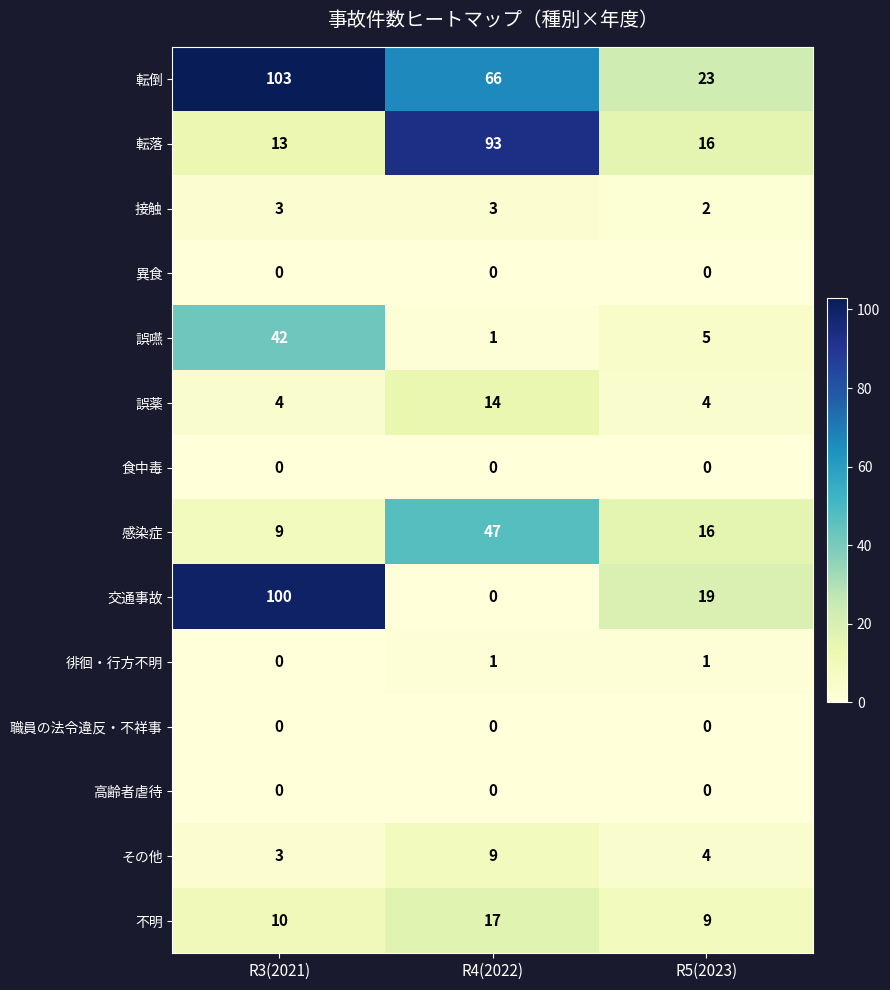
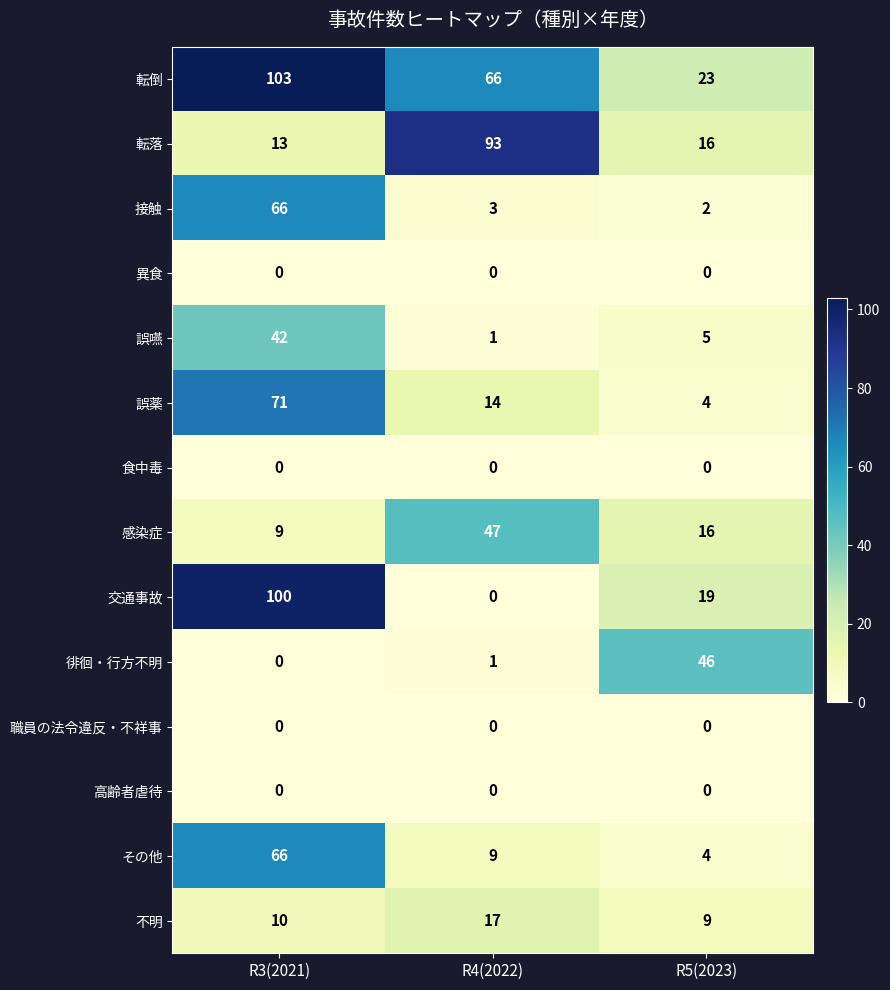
接触, R3(2021): 3 -> 66
誤薬, R3(2021): 4 -> 71
徘徊・行方不明, R5(2023): 1 -> 46
その他, R3(2021): 3 -> 66
